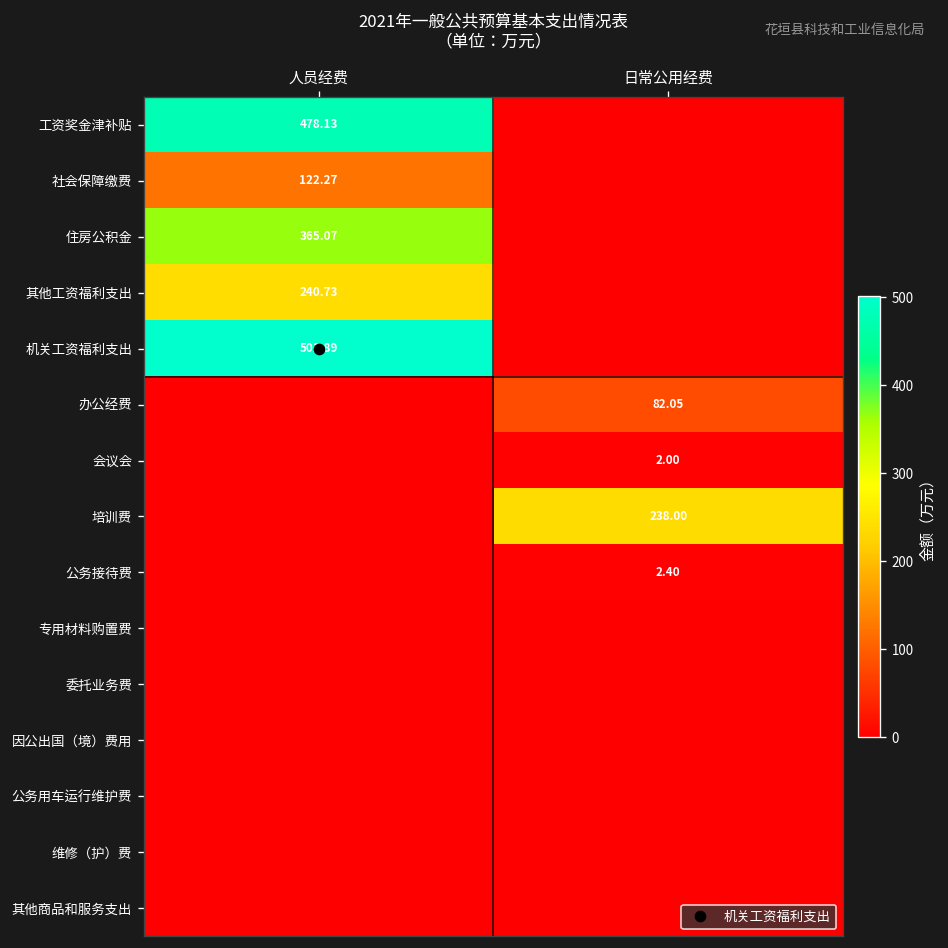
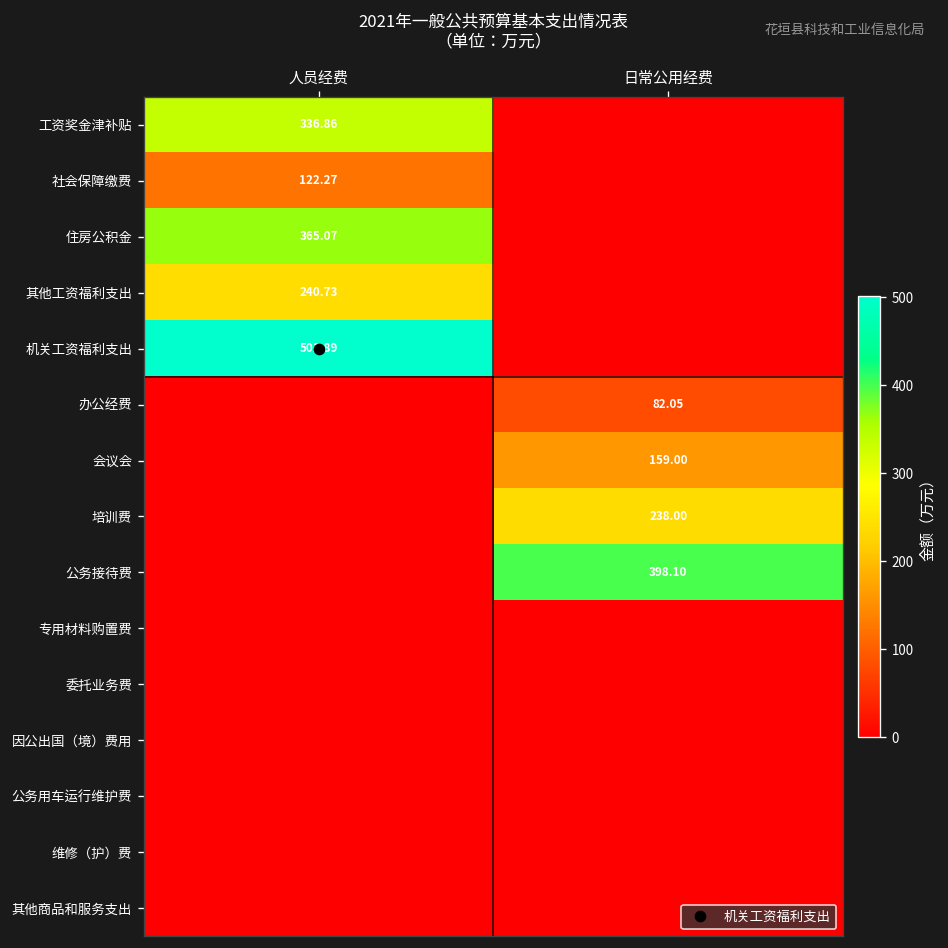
工资奖金津补贴, 人员经费: 478.13 -> 336.86
会议会, 日常公用经费: 2.00 -> 159.00
公务接待费, 日常公用经费: 2.40 -> 398.10
